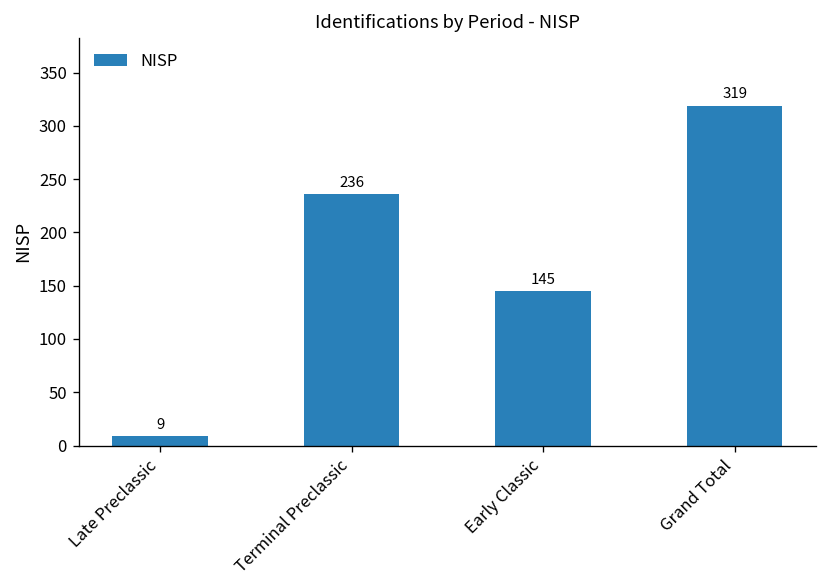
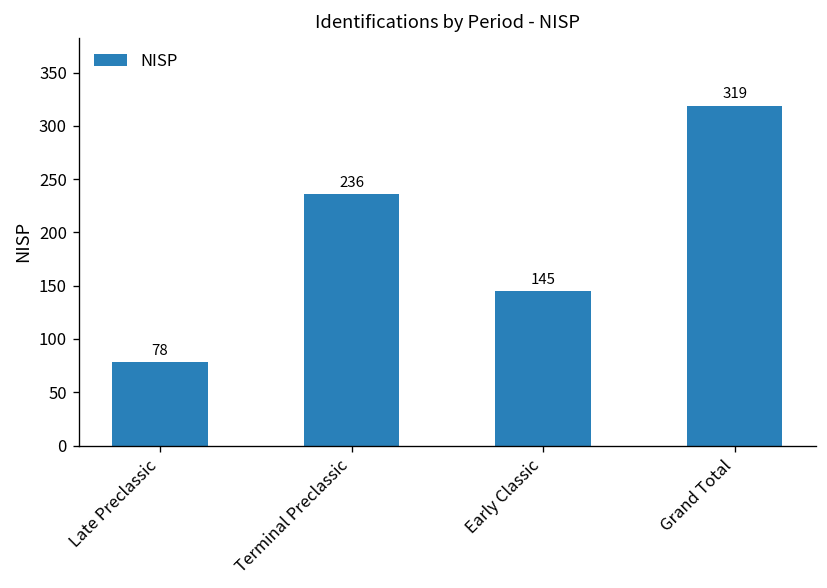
Late Preclassic: 9 -> 78
